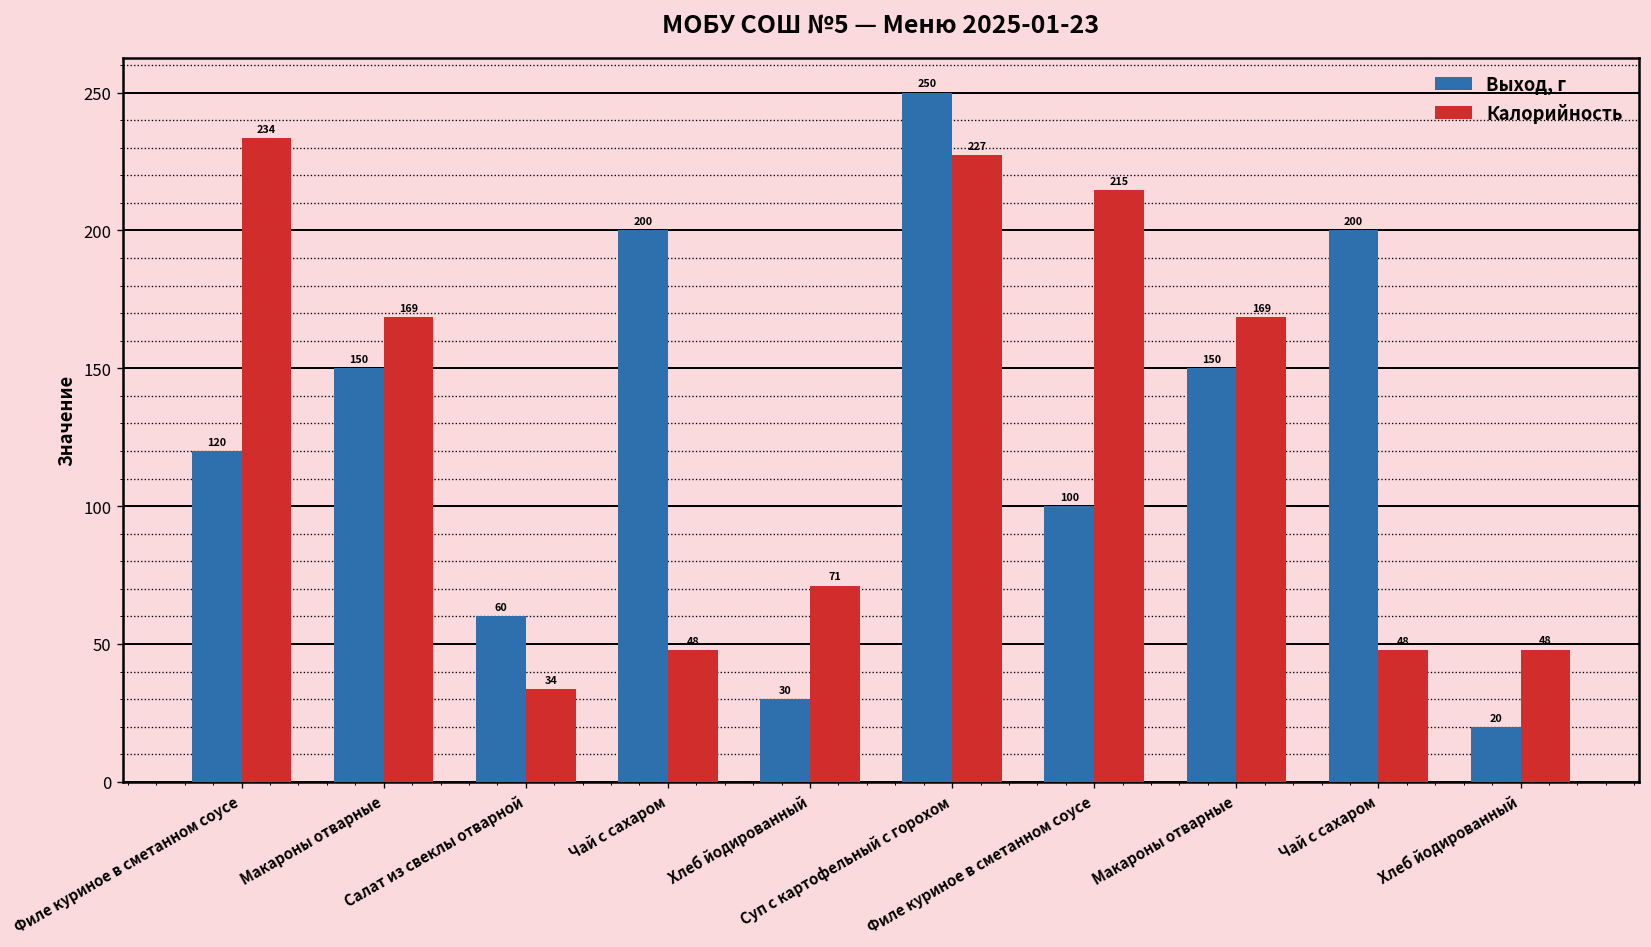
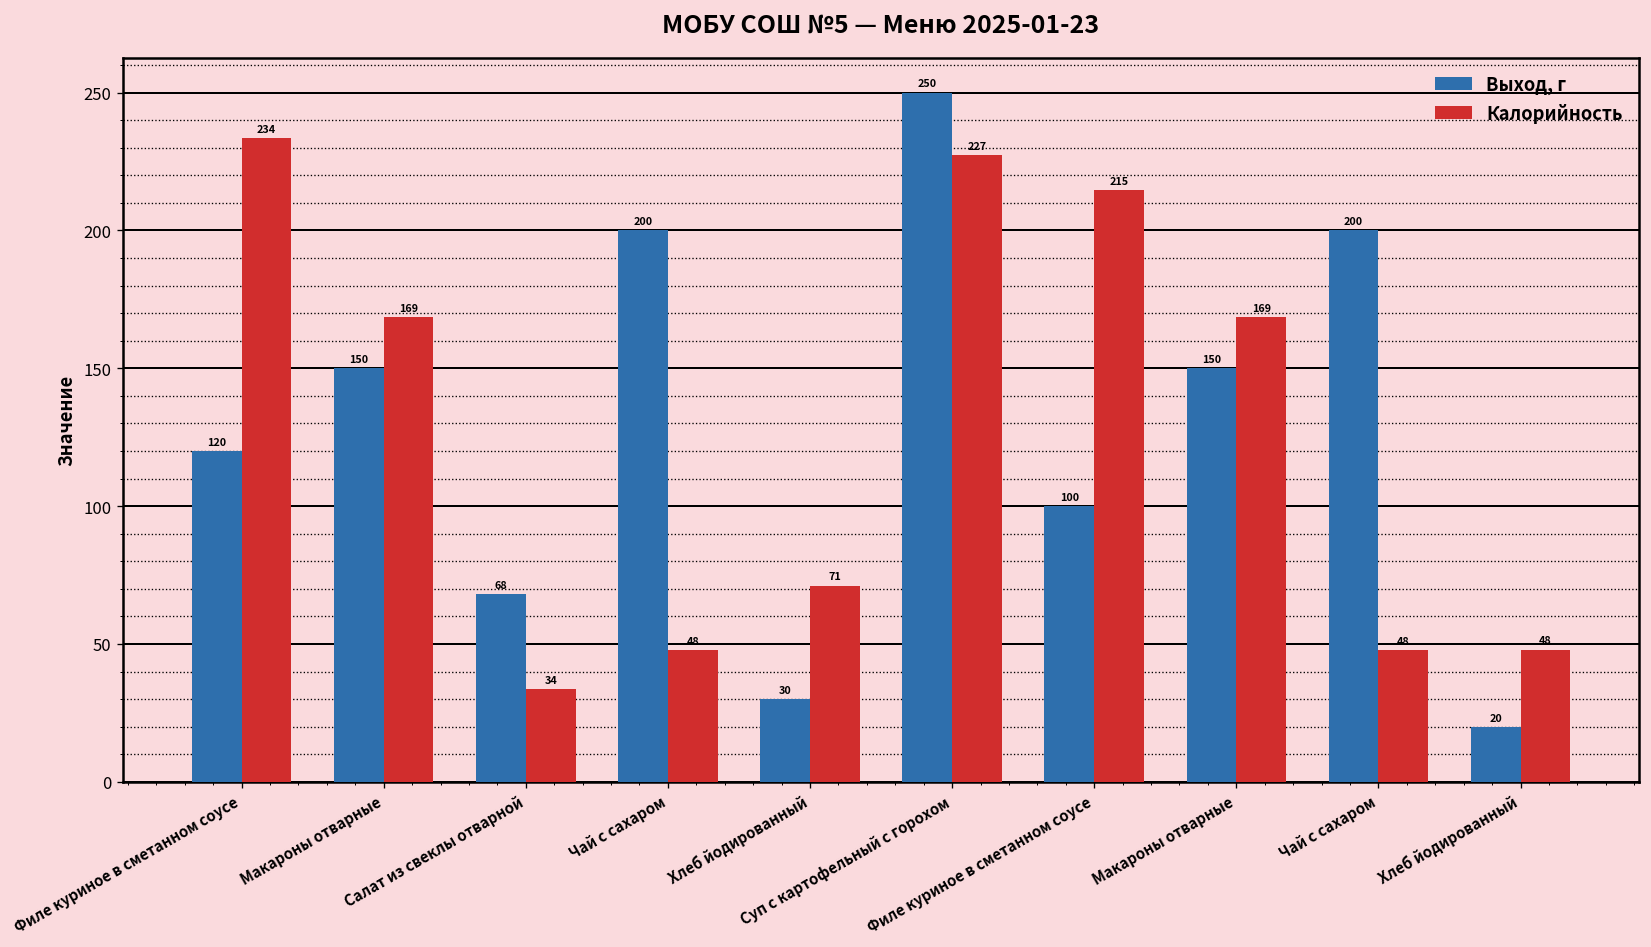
Выход, г, Салат из свеклы отварной: 60 -> 68
